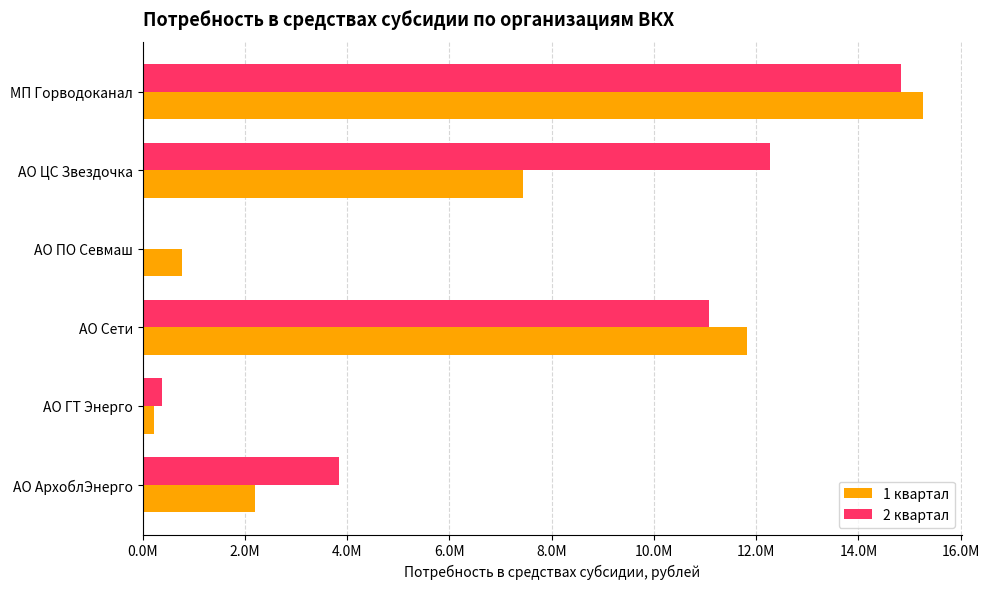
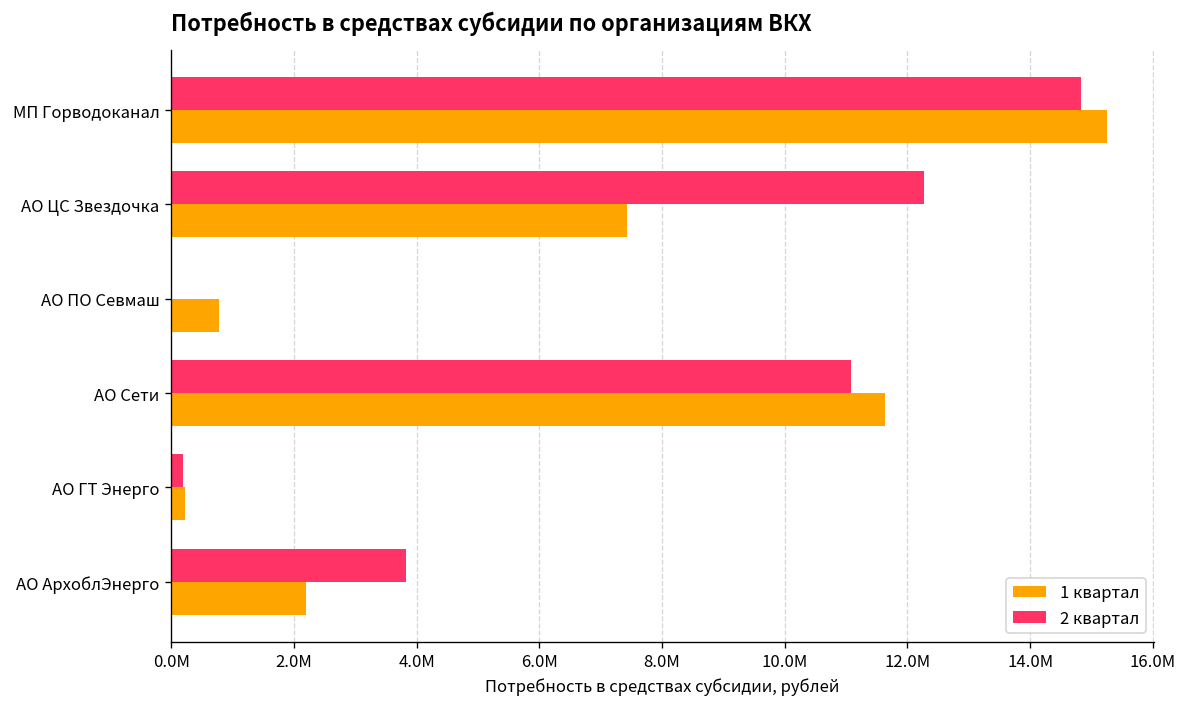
1 квартал, АО Сети: 11800000 -> 11600000
2 квартал, АО ГТ Энерго: 400000 -> 200000
